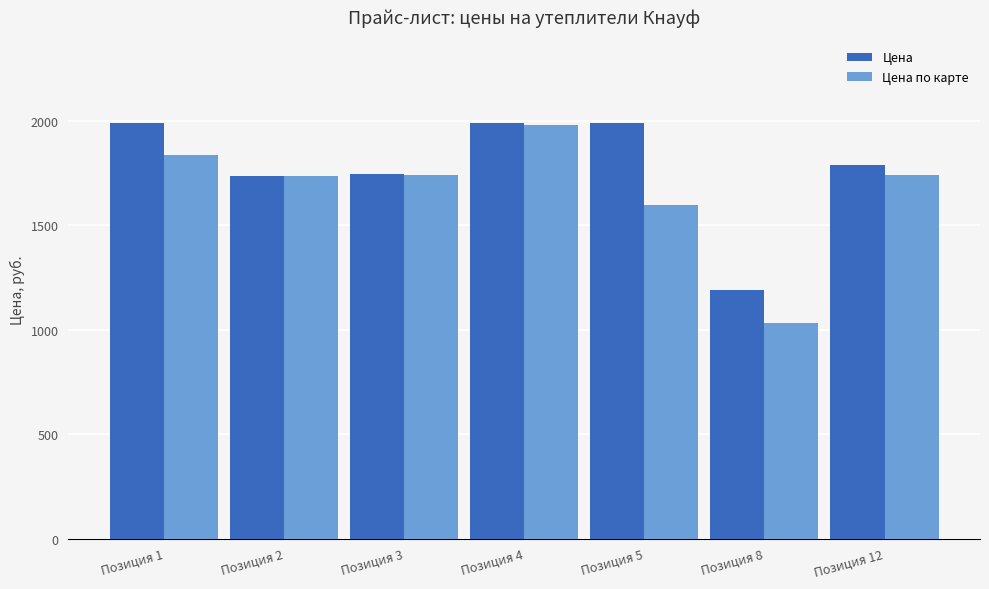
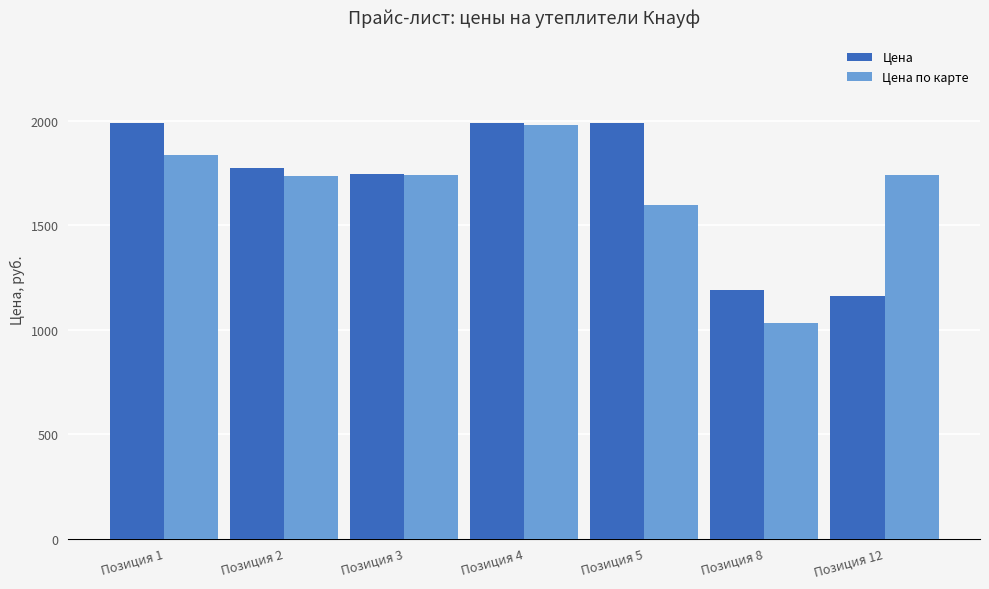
Цена, Позиция 2: 1740 -> 1780
Цена, Позиция 12: 1790 -> 1160
